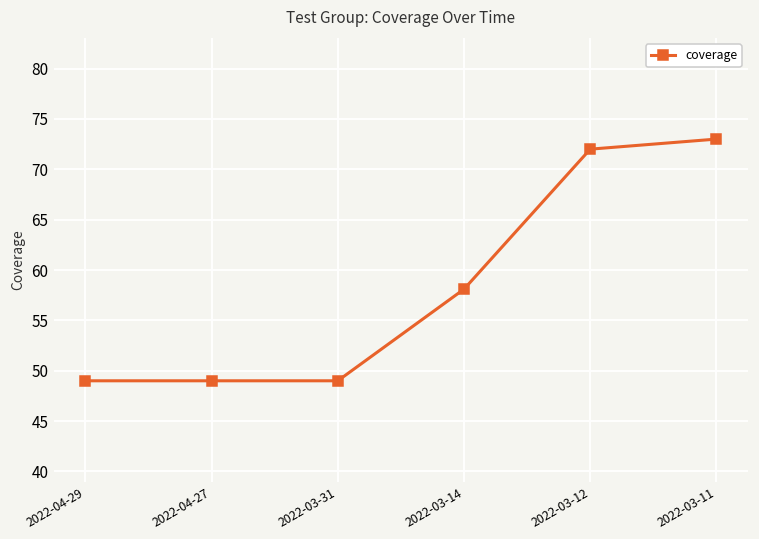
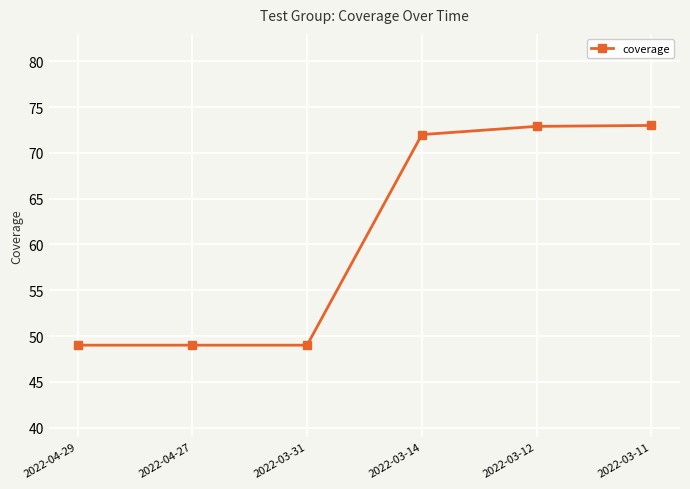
2022-03-14: 58 -> 72
2022-03-12: 72 -> 73
